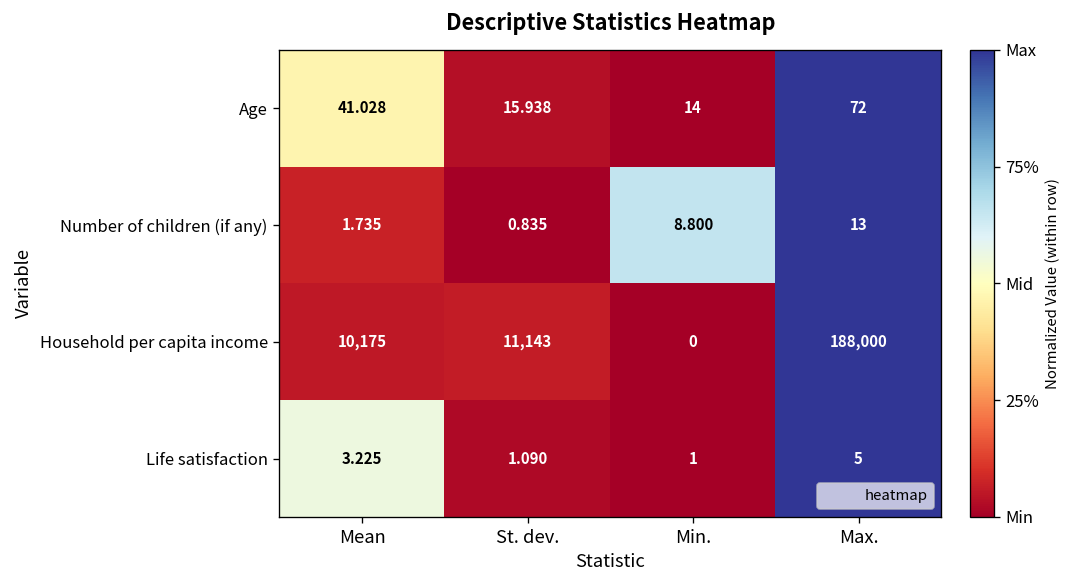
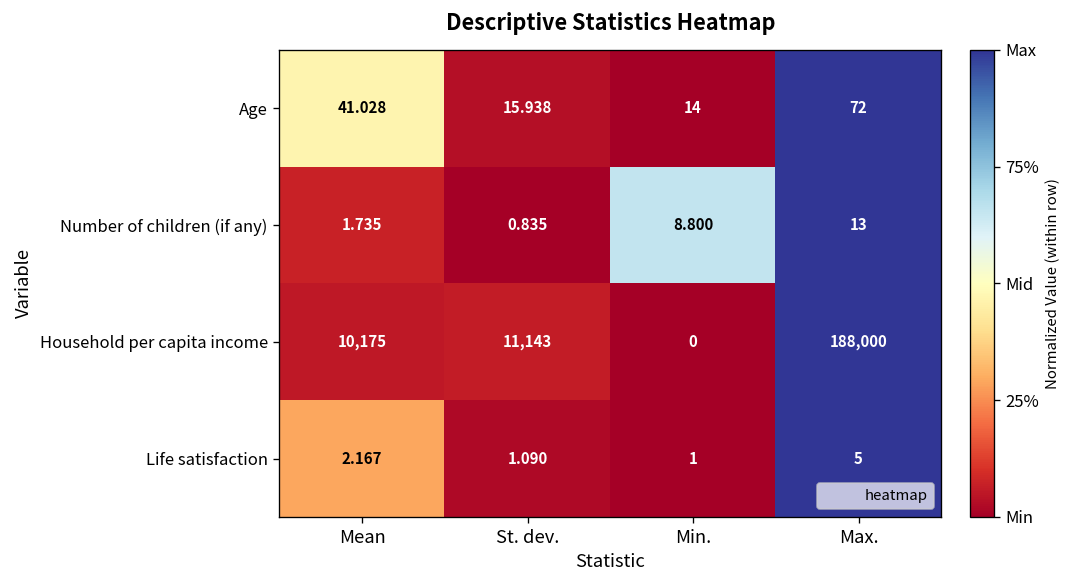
Life satisfaction, Mean: 3.225 -> 2.167
